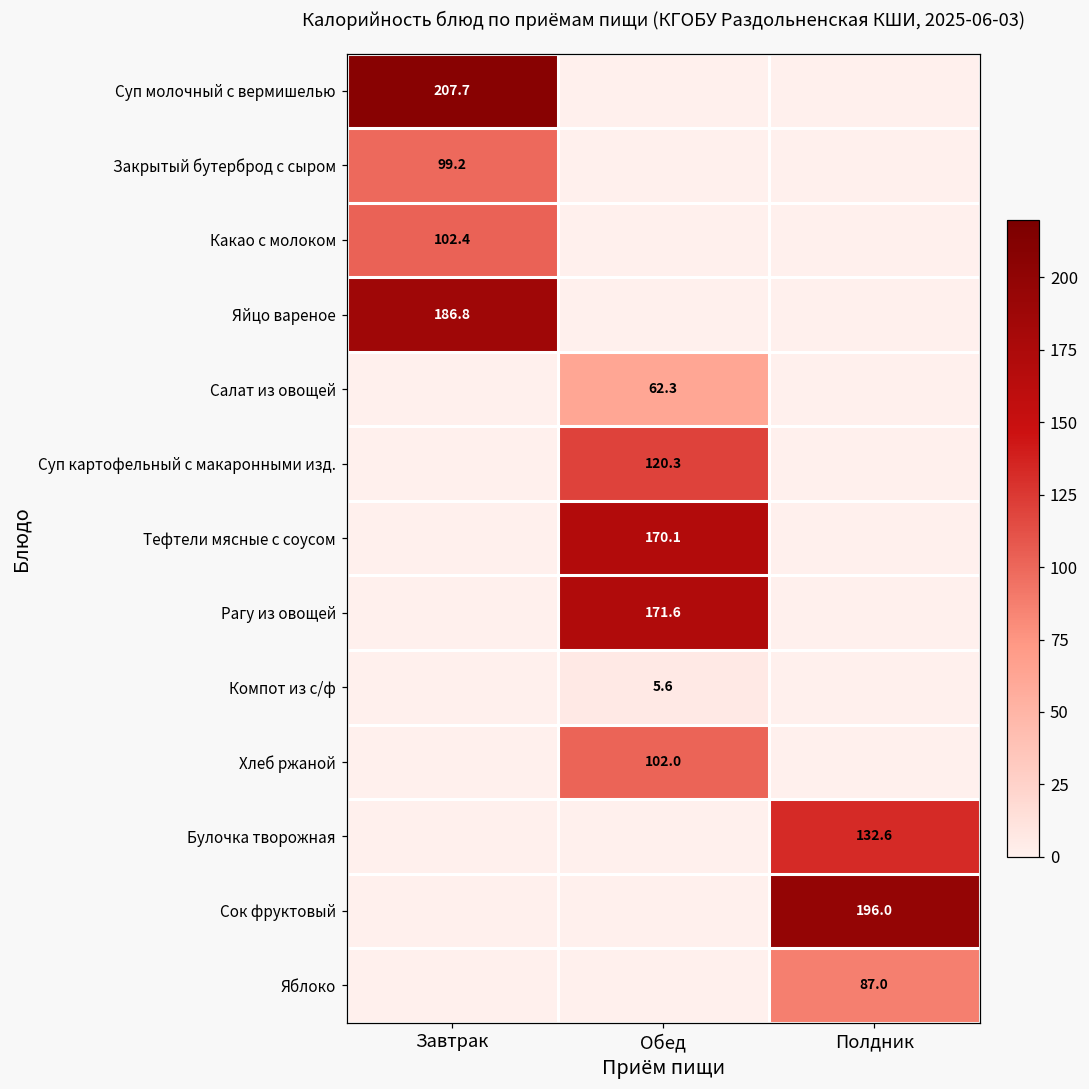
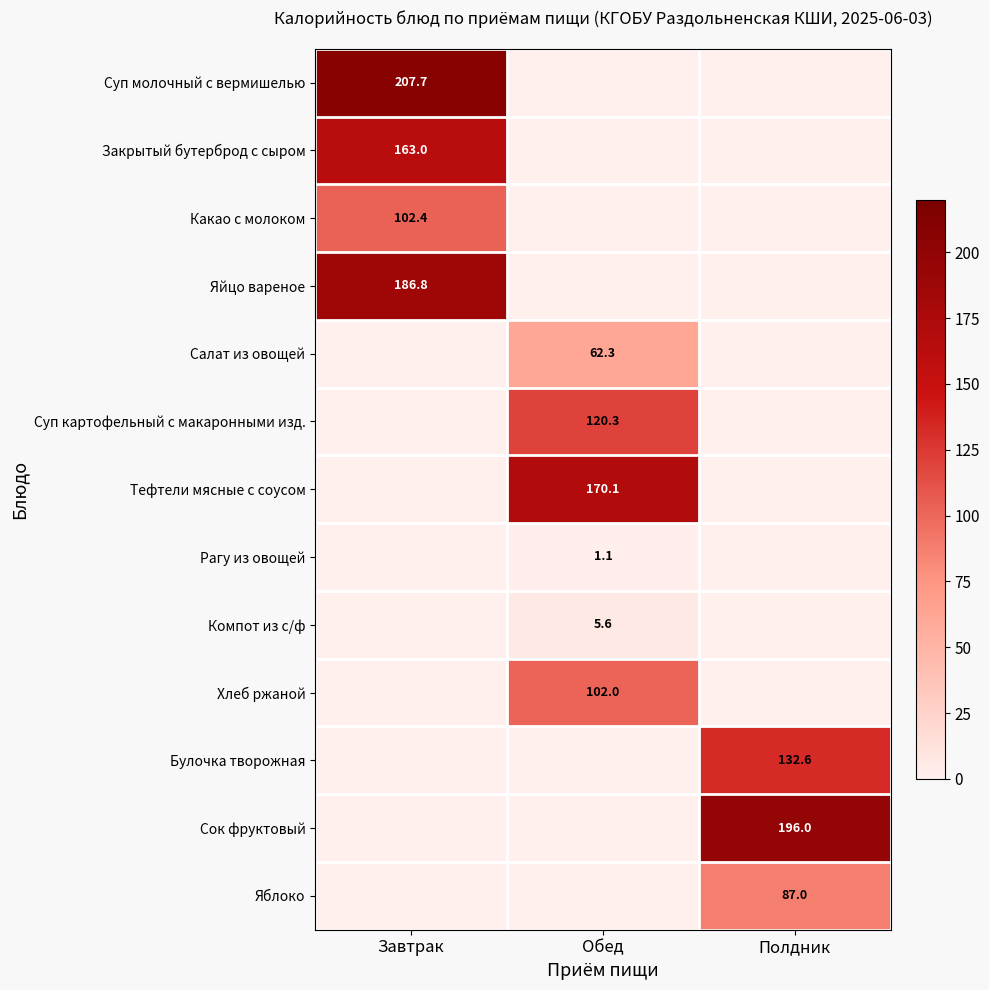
Закрытый бутерброд с сыром, Завтрак: 99.2 -> 163.0
Рагу из овощей, Обед: 171.6 -> 1.1
